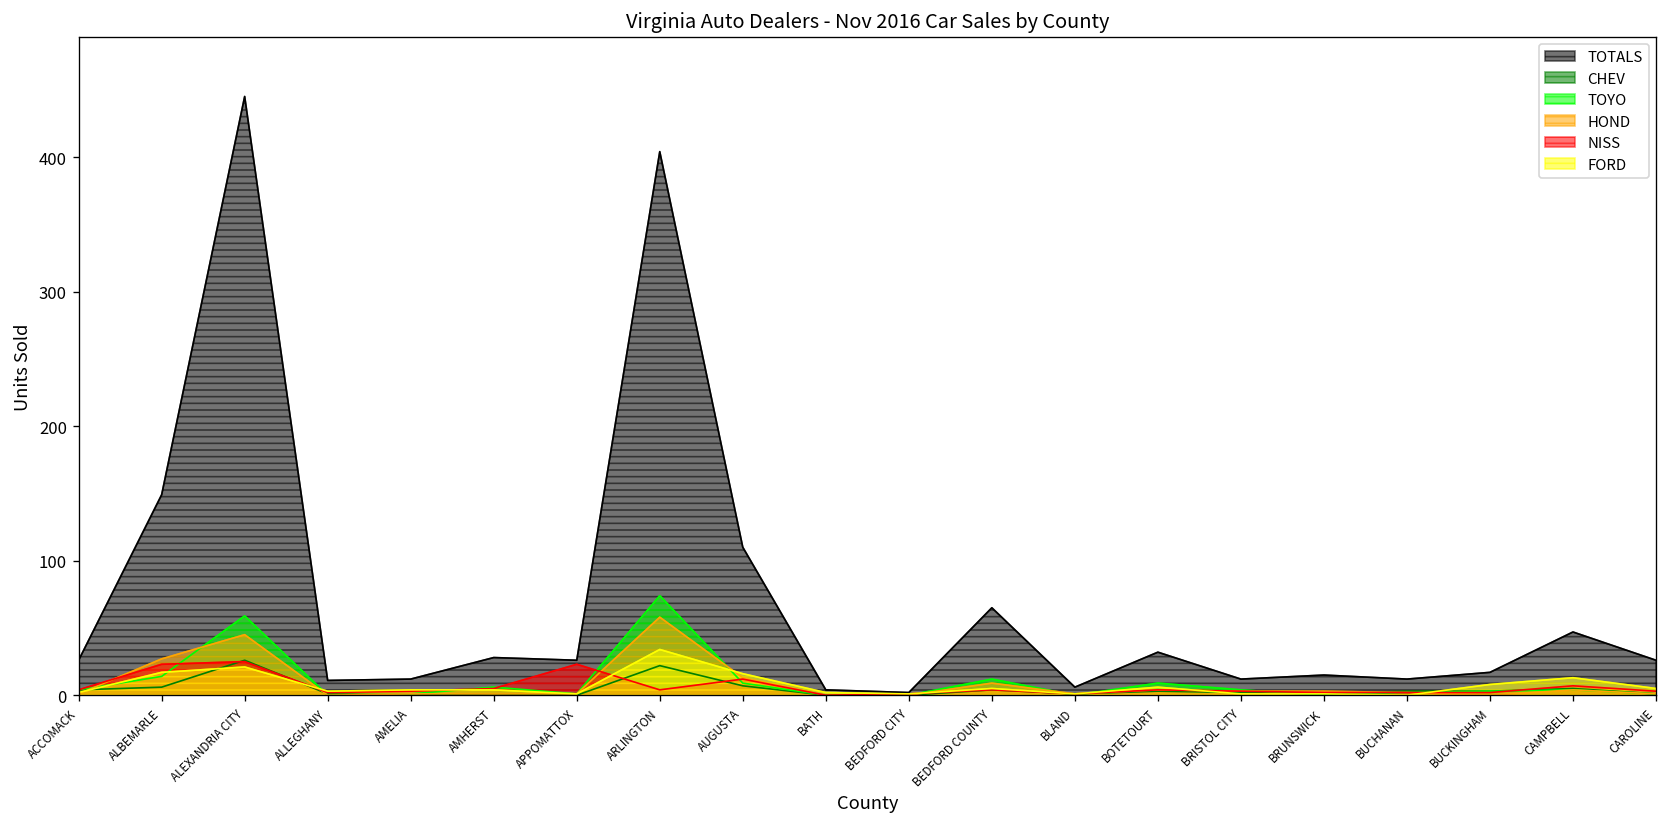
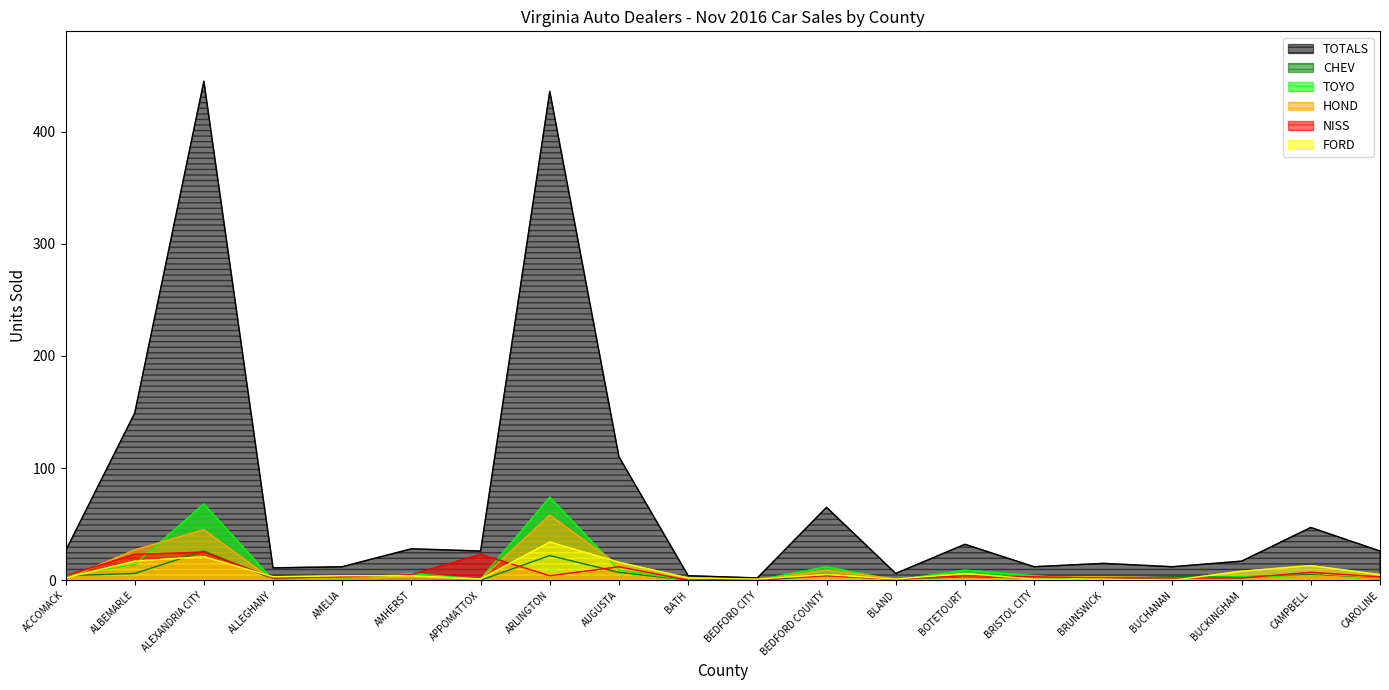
TOYO, ALEXANDRIA CITY: 59 -> 68
TOTALS, ARLINGTON: 404 -> 436
